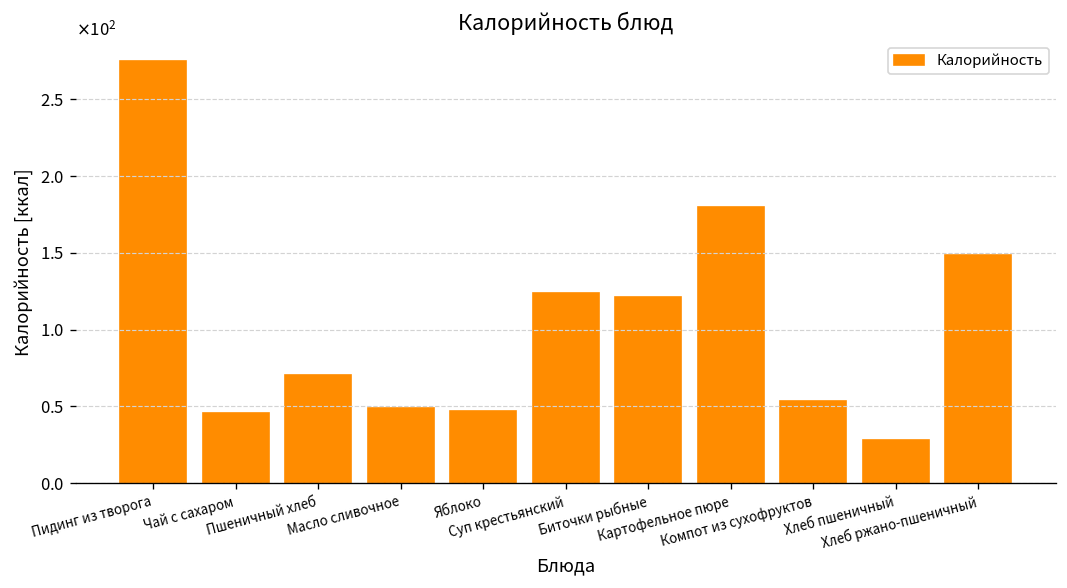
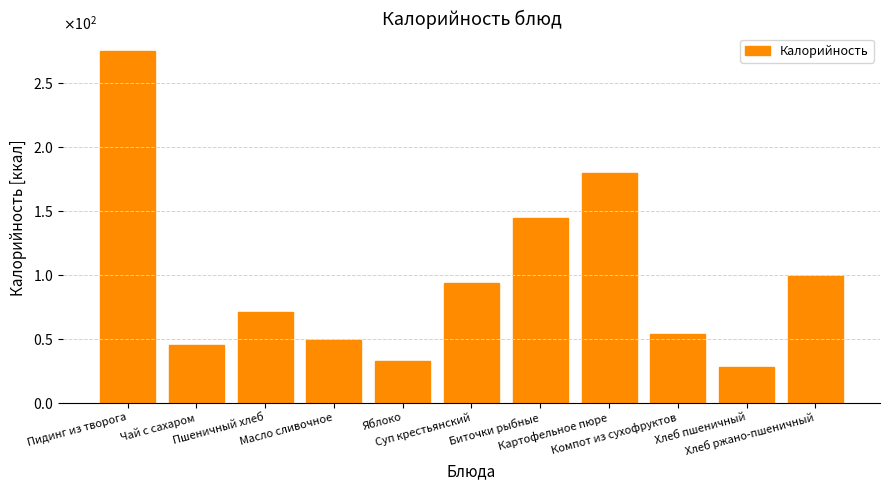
Яблоко: 47 -> 32
Суп крестьянский: 124 -> 94
Биточки рыбные: 121 -> 144
Хлеб ржано-пшеничный: 149 -> 99
